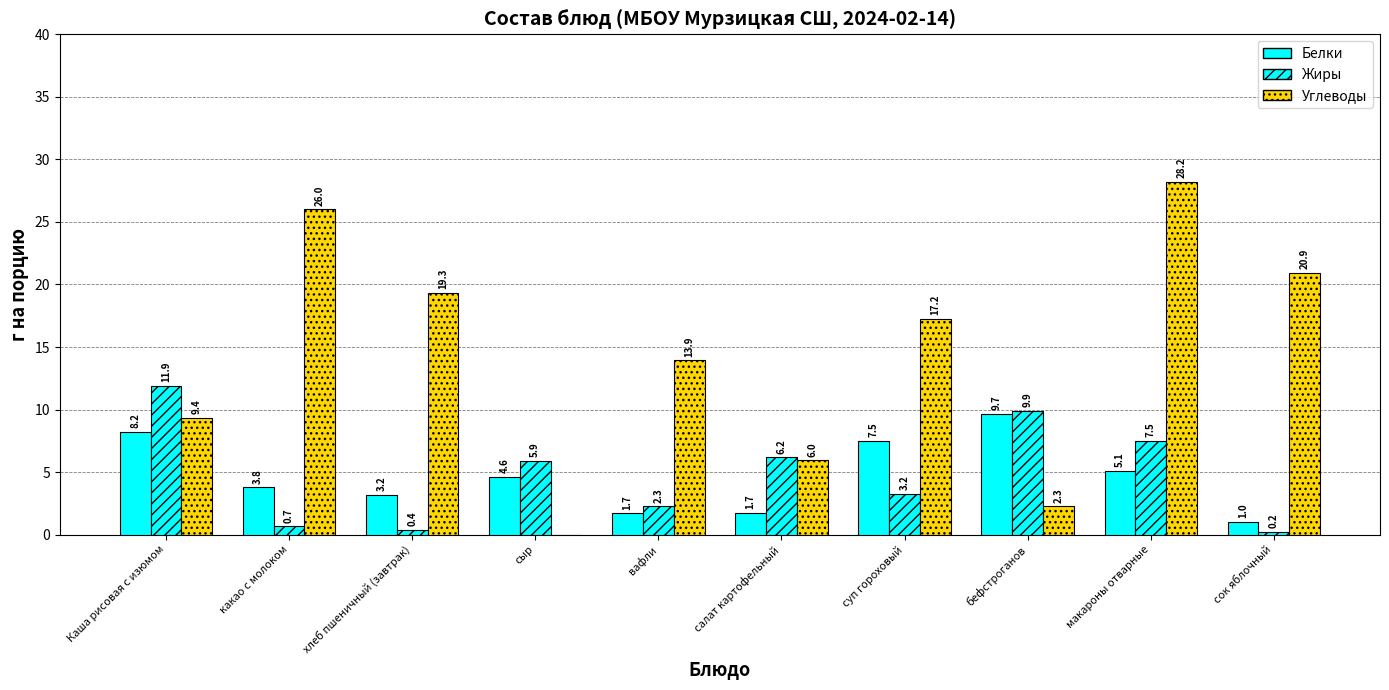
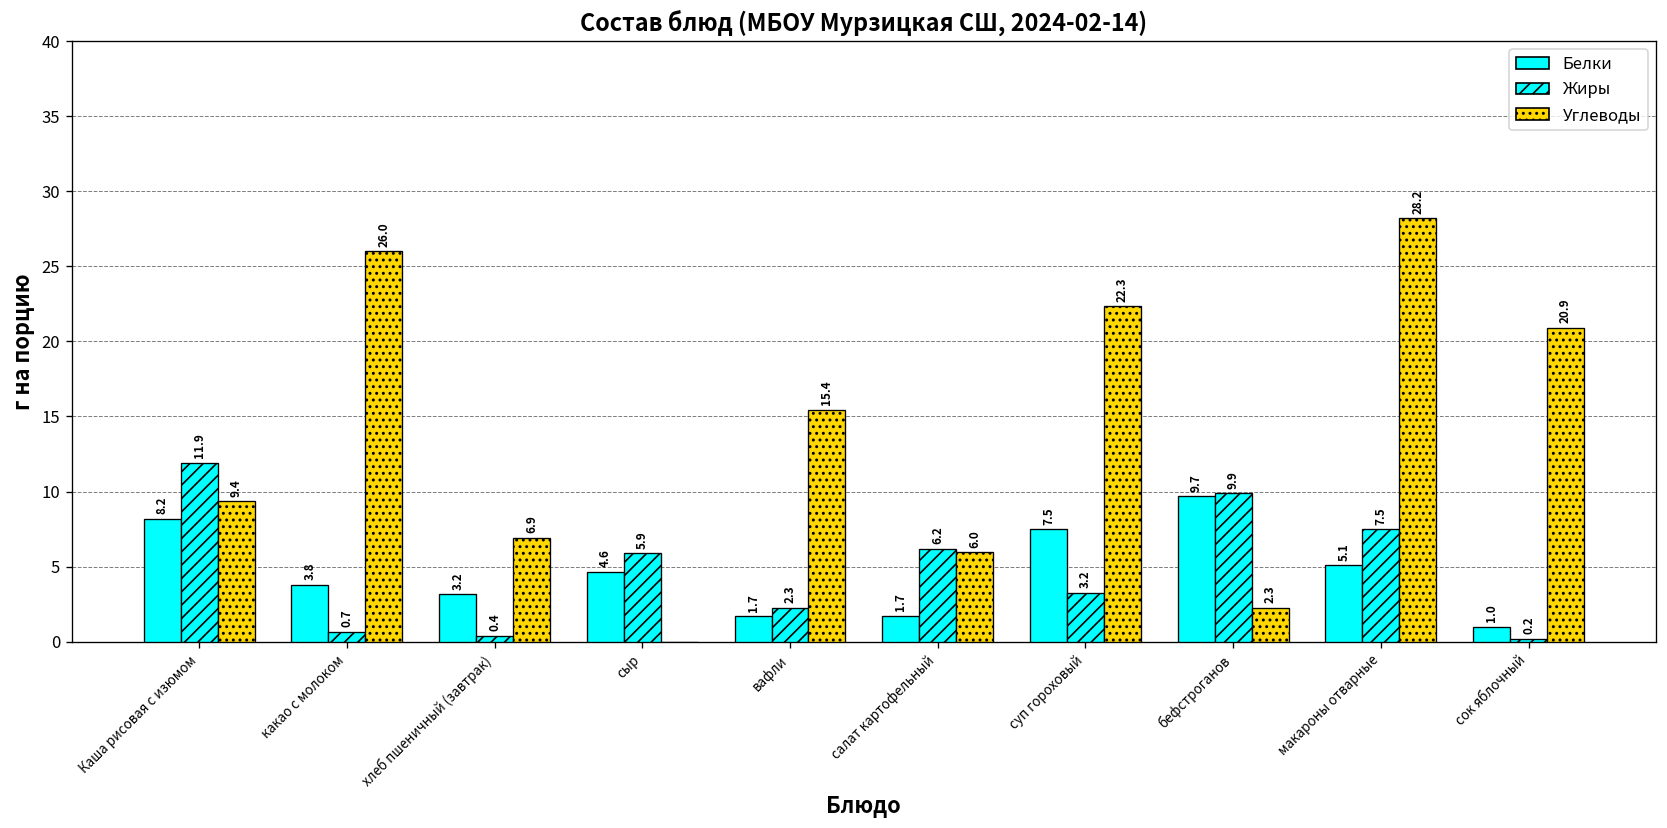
Углеводы, хлеб пшеничный (завтрак): 19.3 -> 6.9
Углеводы, вафли: 13.9 -> 15.4
Углеводы, суп гороховый: 17.2 -> 22.3
